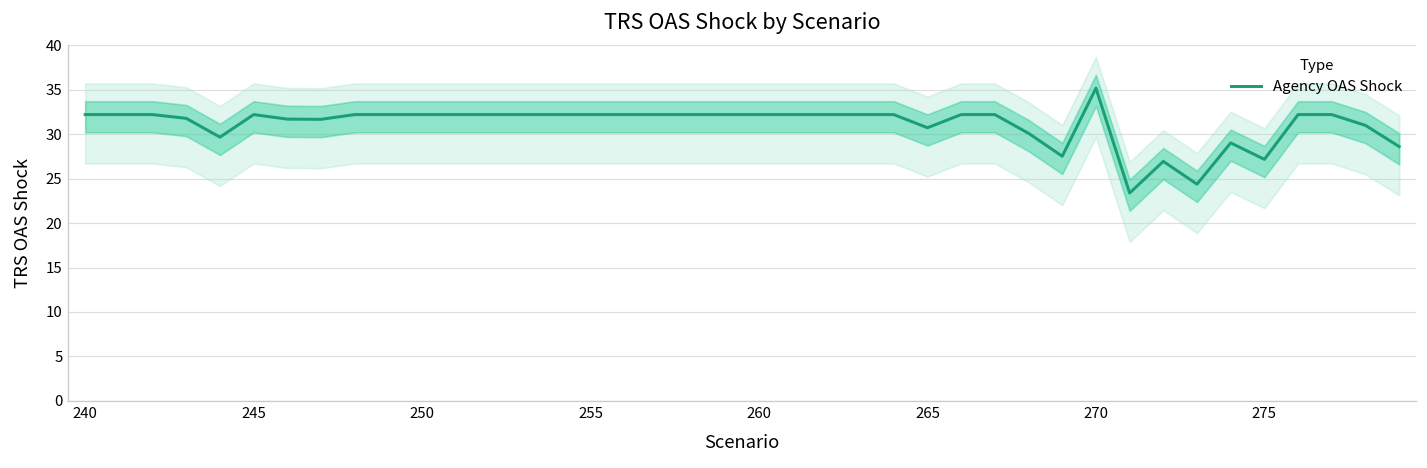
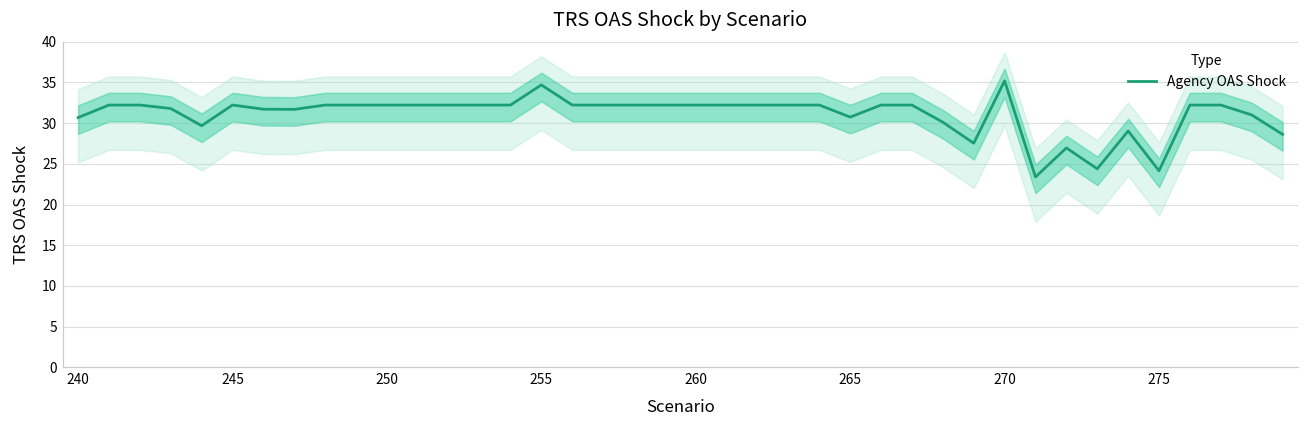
Agency OAS Shock, 240: 32 -> 31
Agency OAS Shock, 255: 32 -> 35
Agency OAS Shock, 275: 27 -> 24
